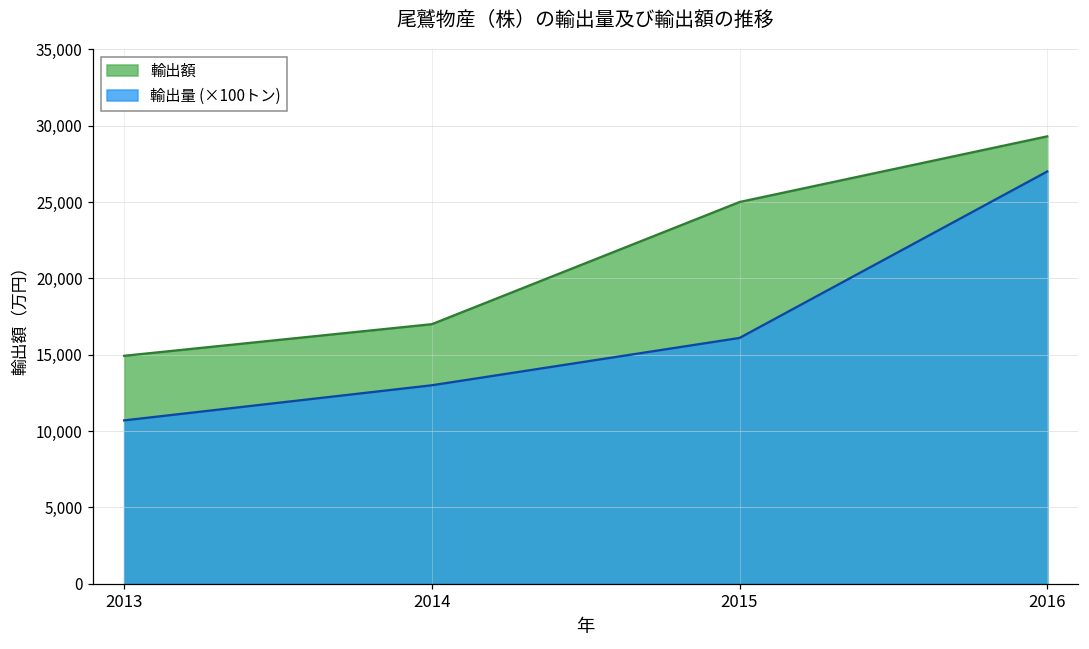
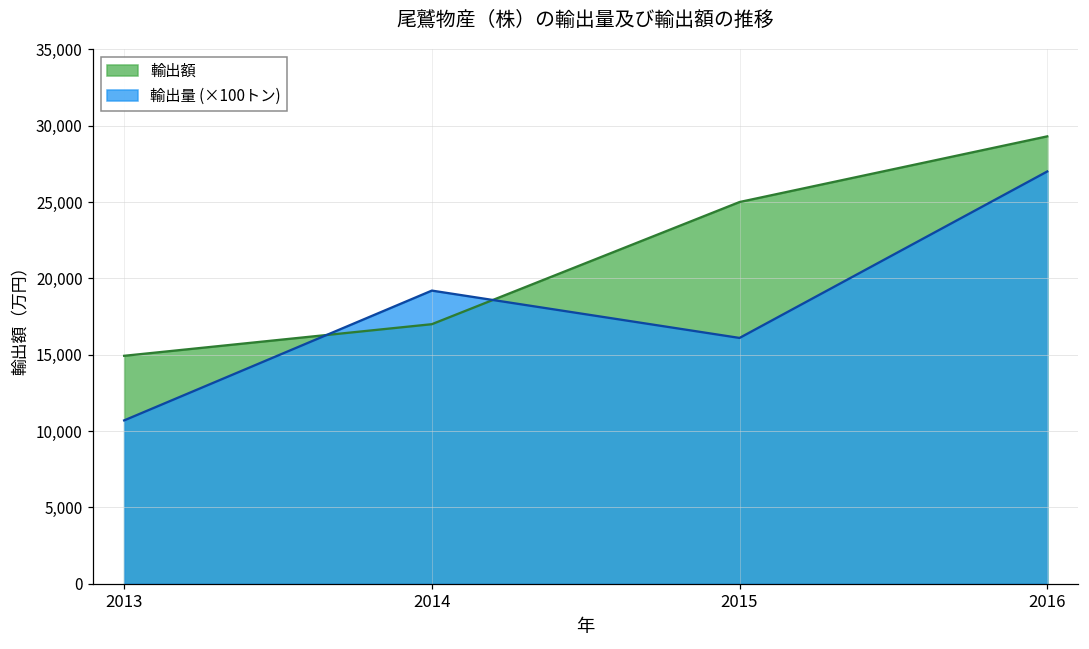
輸出量 (×100トン), 2014: 13,000 -> 19,200
